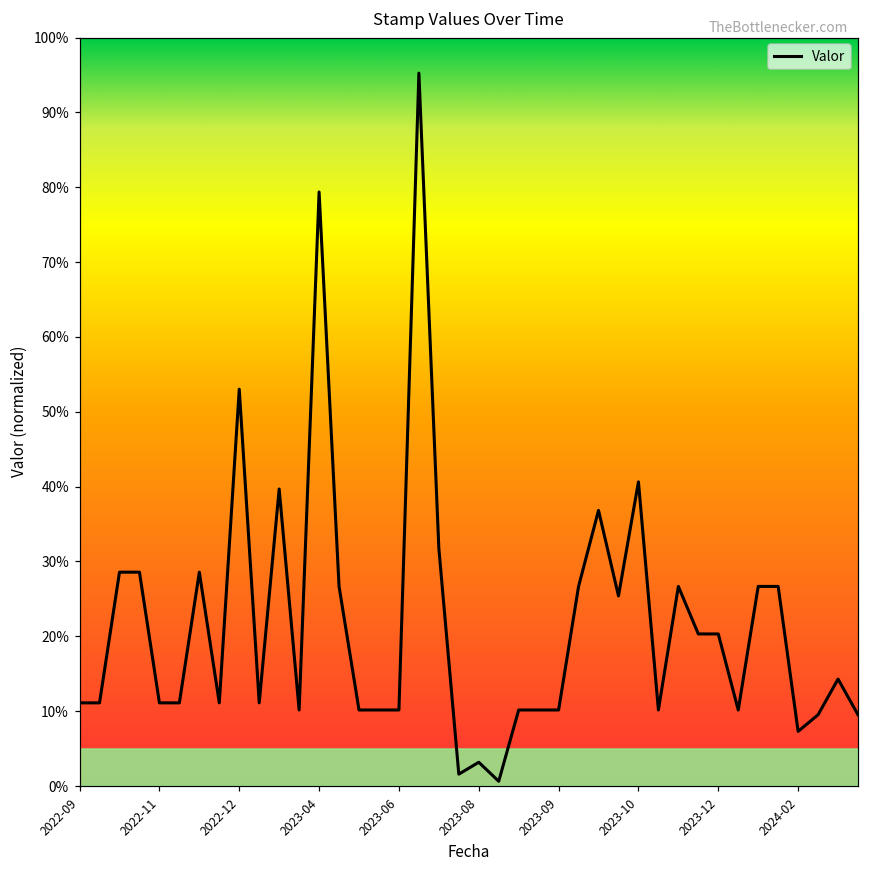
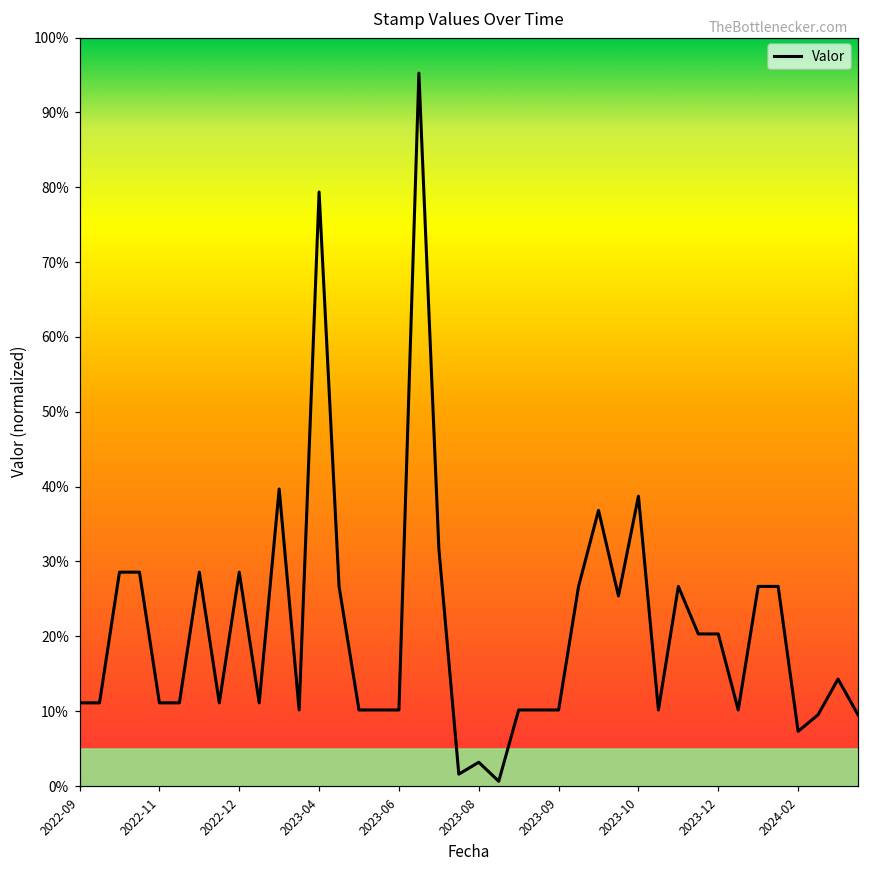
2022-12: 53% -> 29%
2023-10: 41% -> 39%
